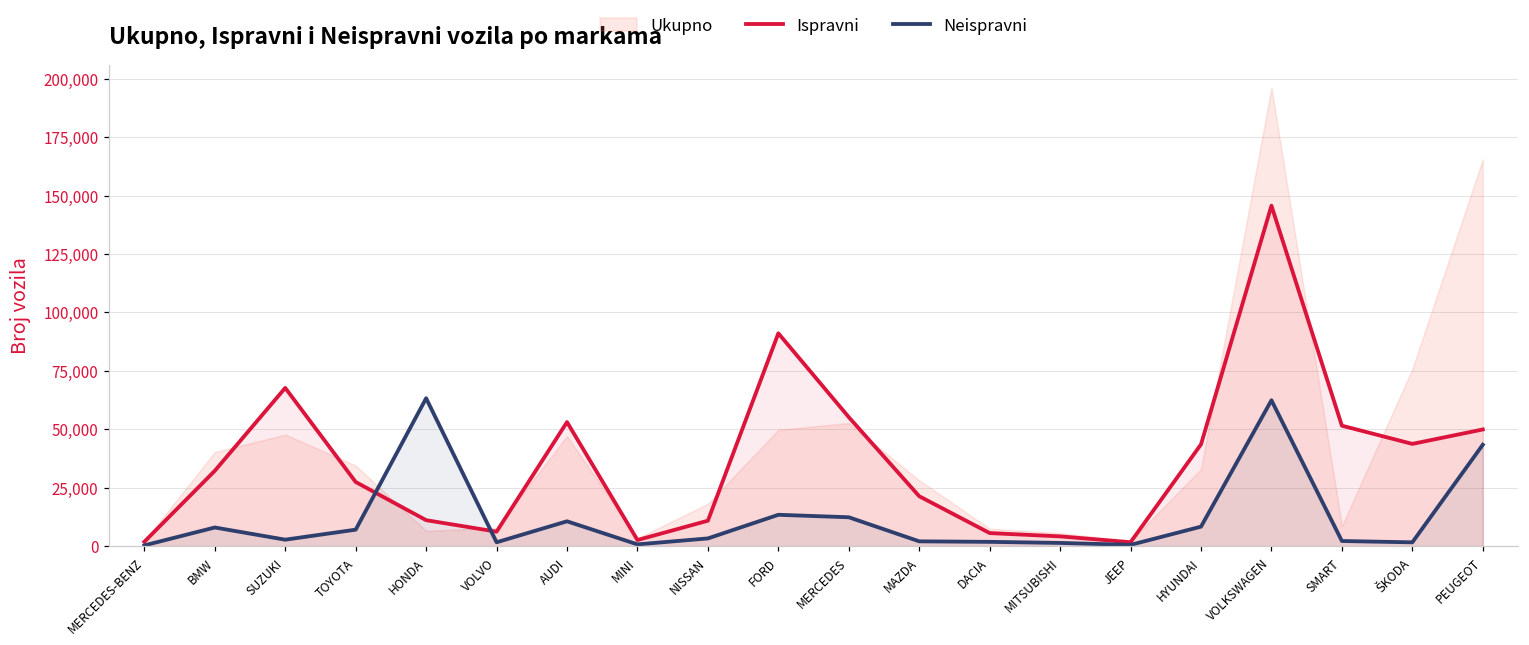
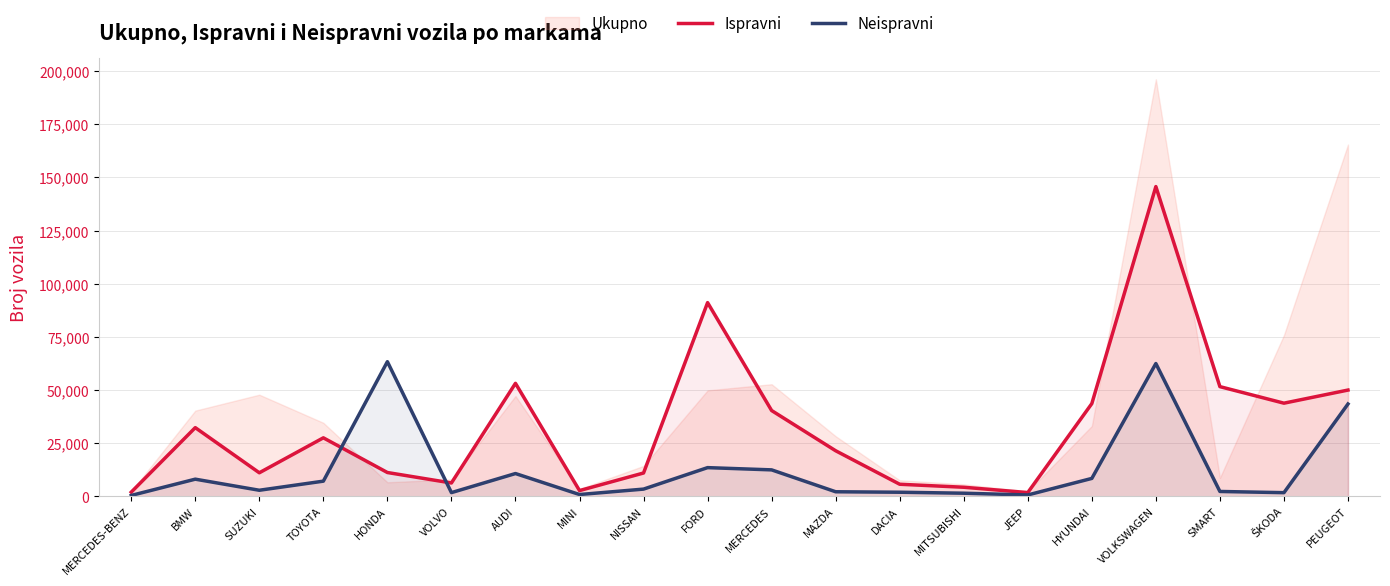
Ispravni, SUZUKI: 68,000 -> 11,000
Ukupno, NISSAN: 18,000 -> 14,000
Ispravni, MERCEDES: 55,000 -> 40,000
